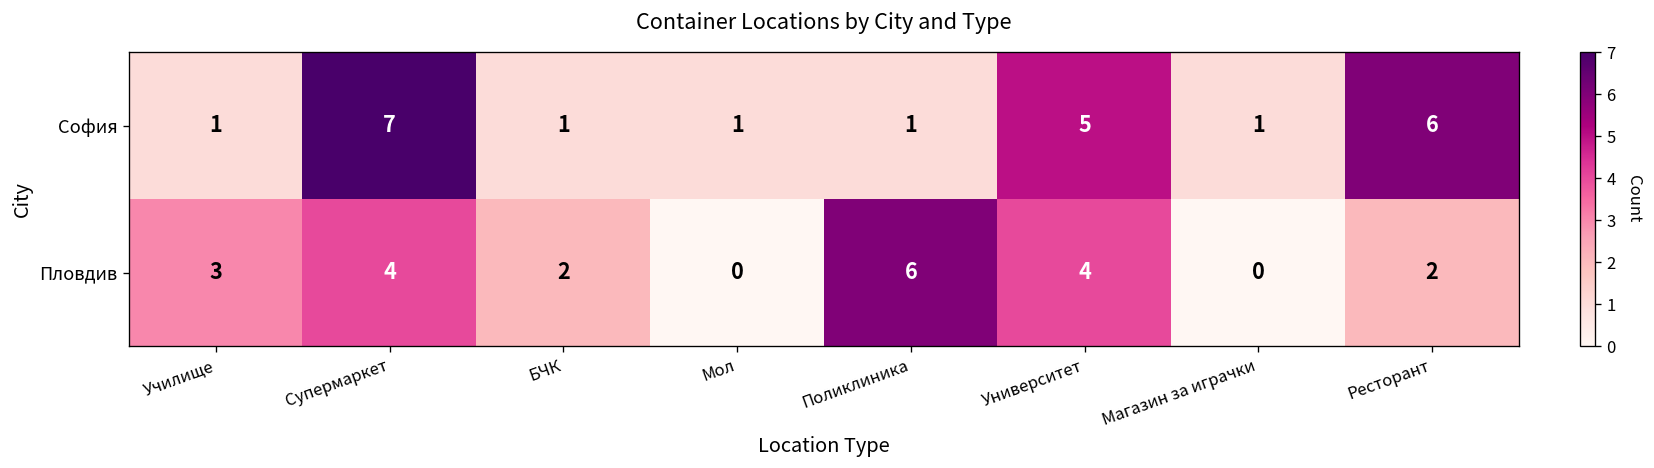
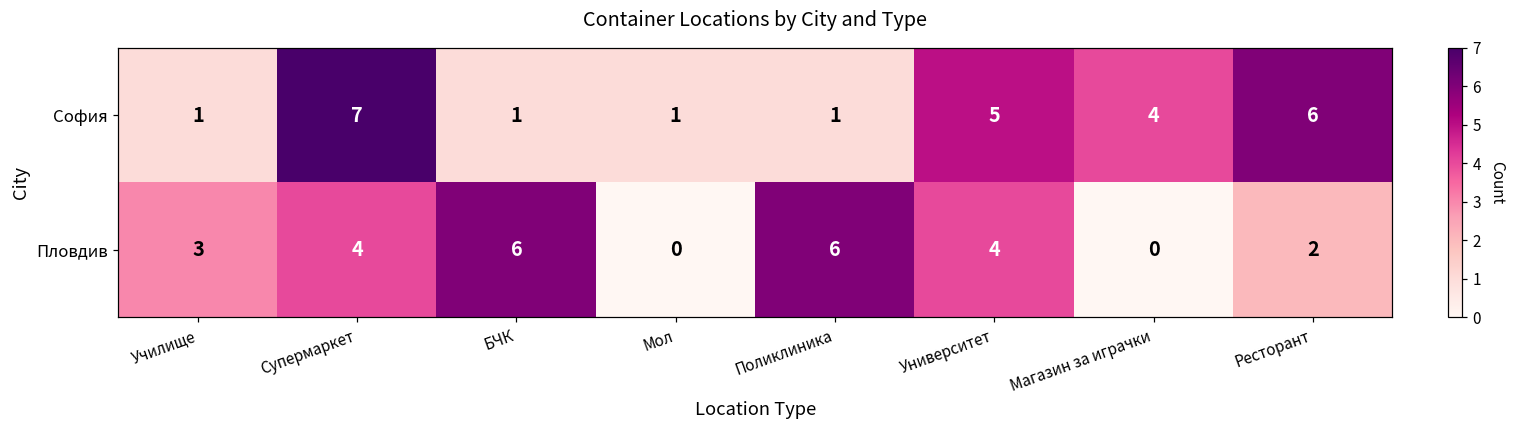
София, Магазин за играчки: 1 -> 4
Пловдив, БЧК: 2 -> 6
